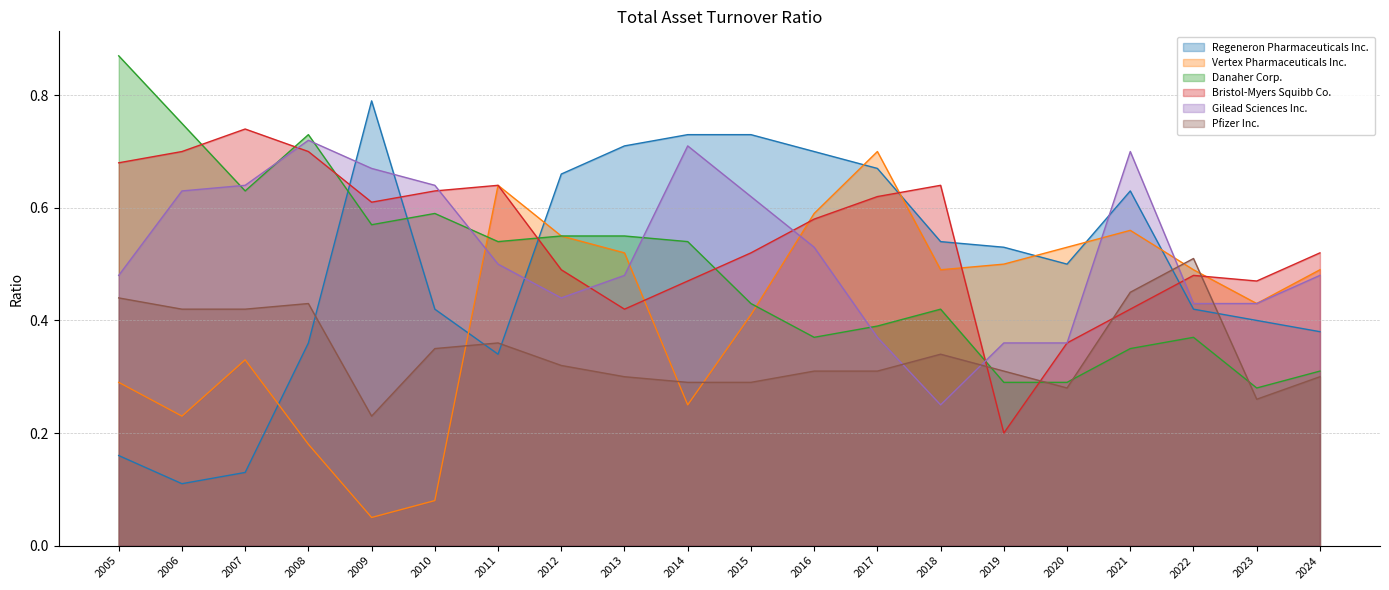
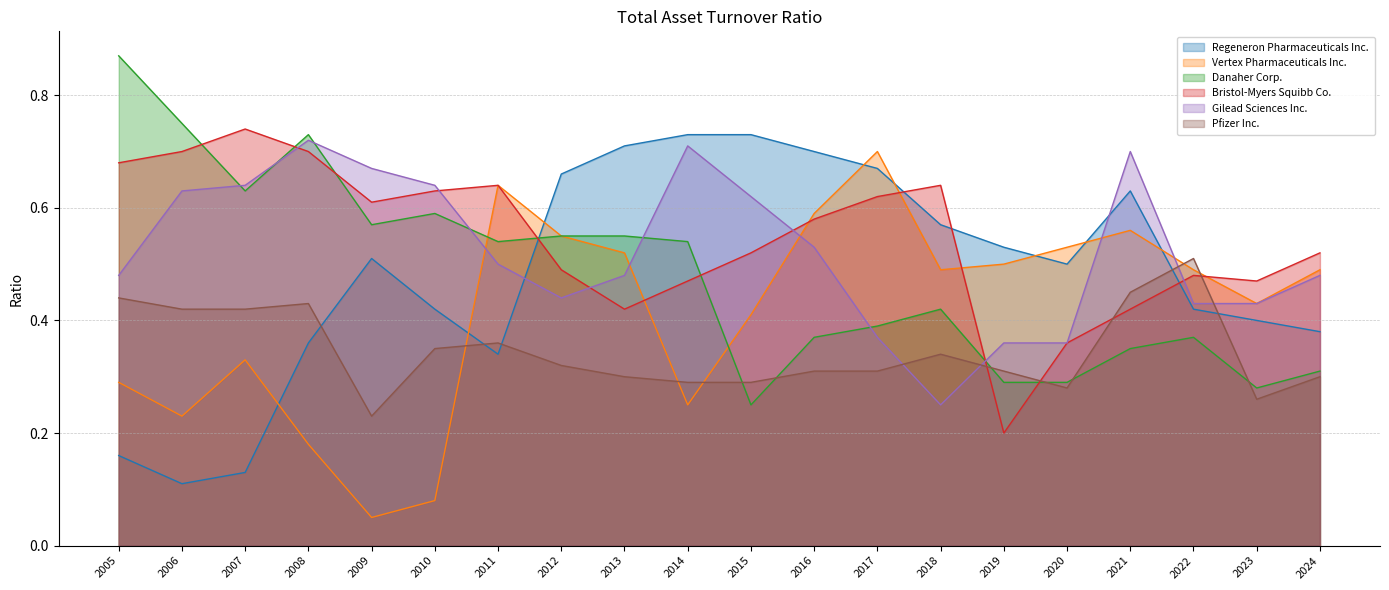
Regeneron Pharmaceuticals Inc., 2009: 0.79 -> 0.51
Danaher Corp., 2015: 0.43 -> 0.25
Regeneron Pharmaceuticals Inc., 2018: 0.54 -> 0.57
